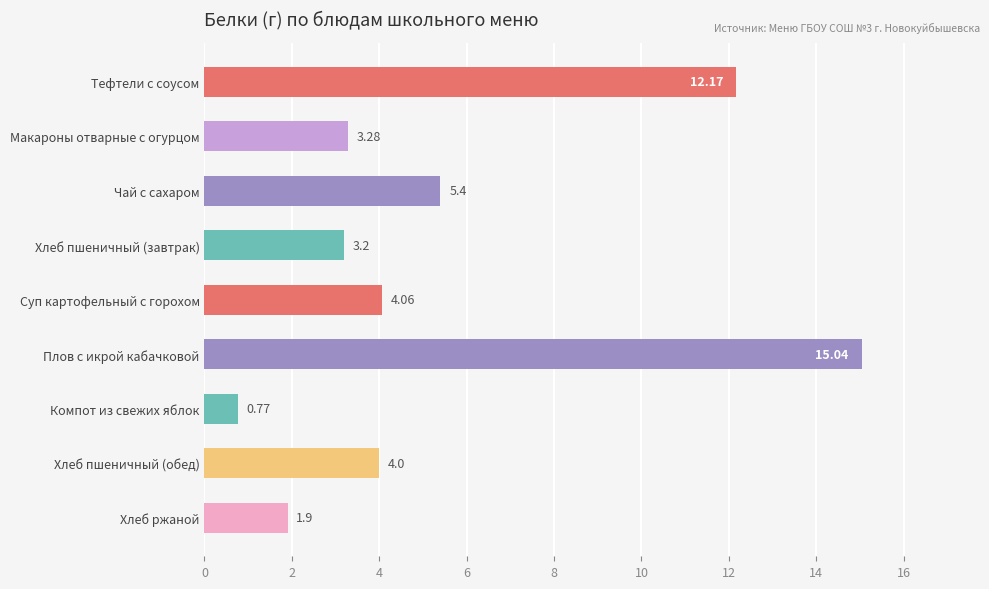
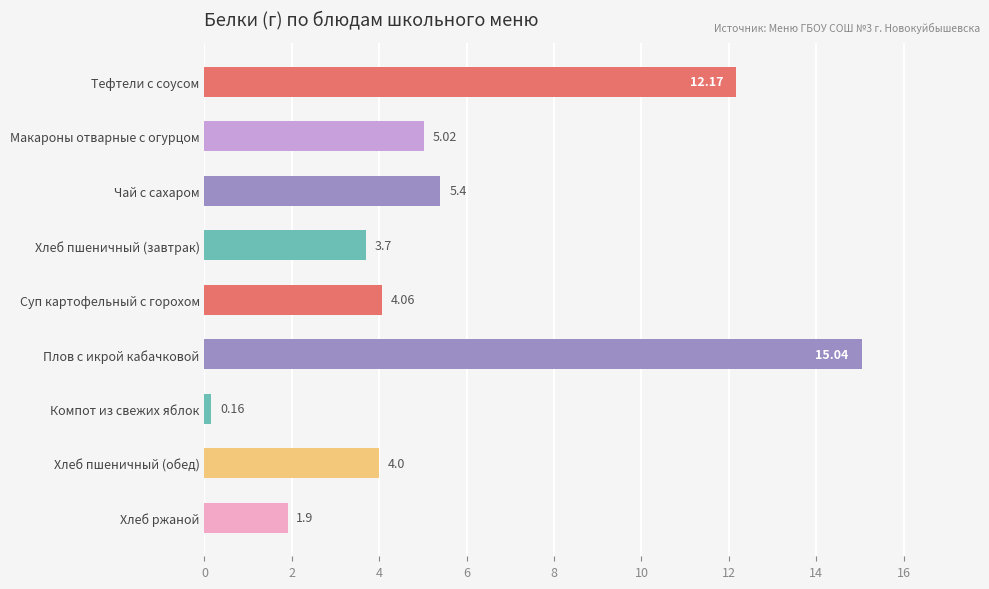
Макароны отварные с огурцом: 3.28 -> 5.02
Хлеб пшеничный (завтрак): 3.2 -> 3.7
Компот из свежих яблок: 0.77 -> 0.16
